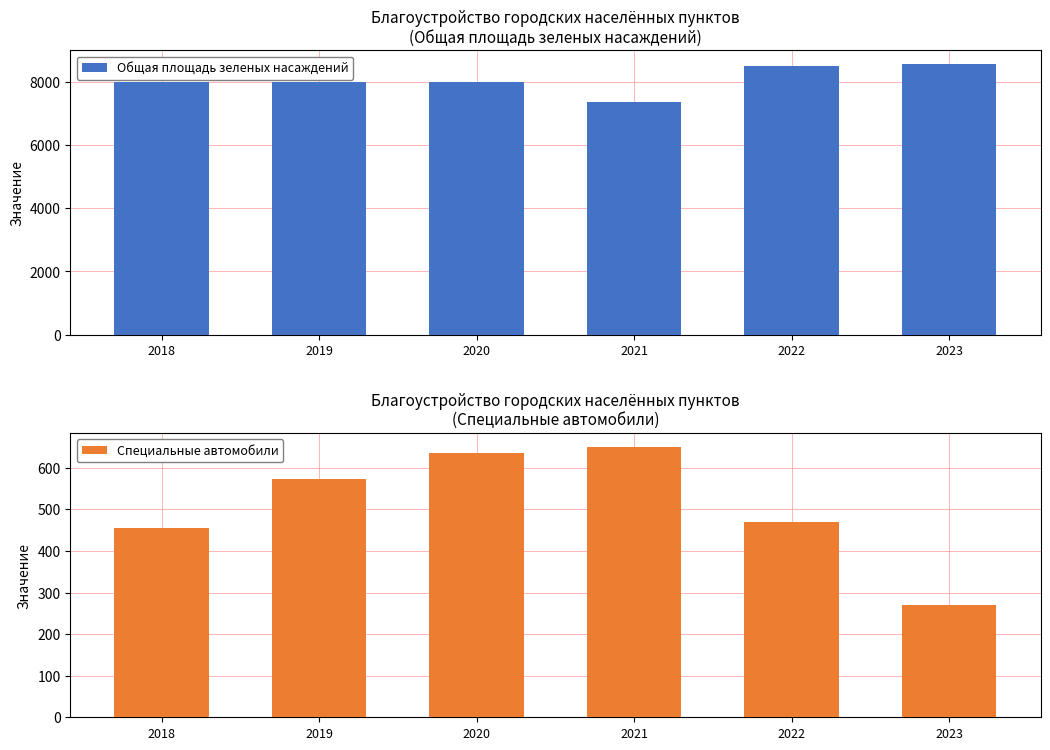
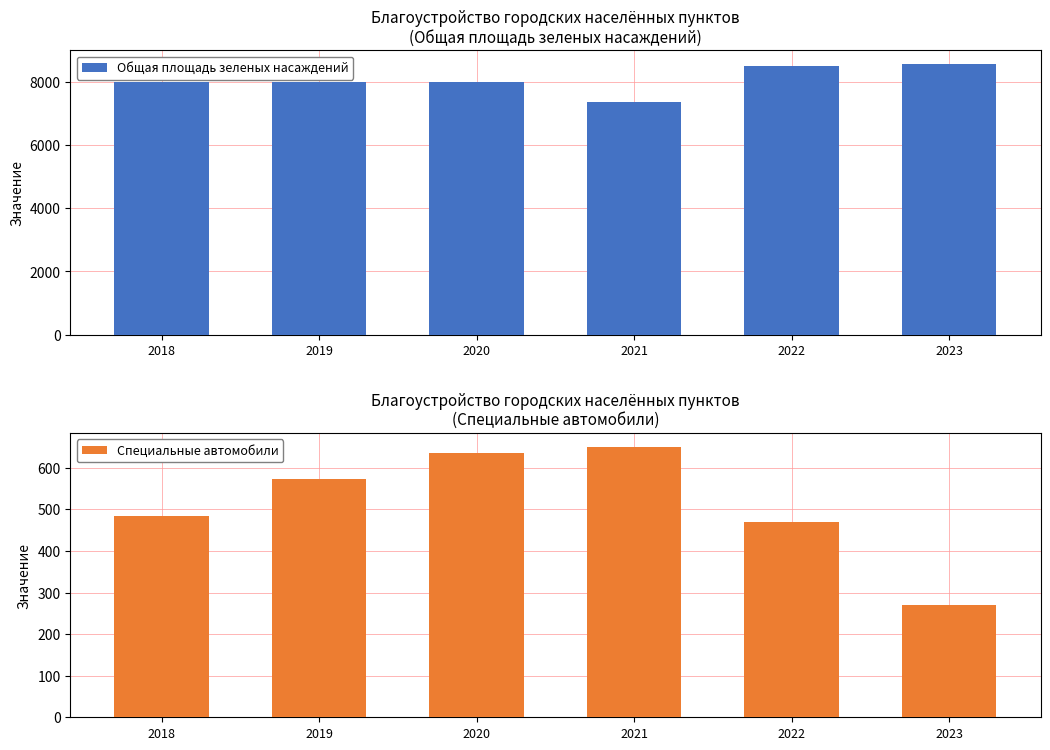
Благоустройство городских населённых пунктов (Специальные автомобили), 2018: 460 -> 480
